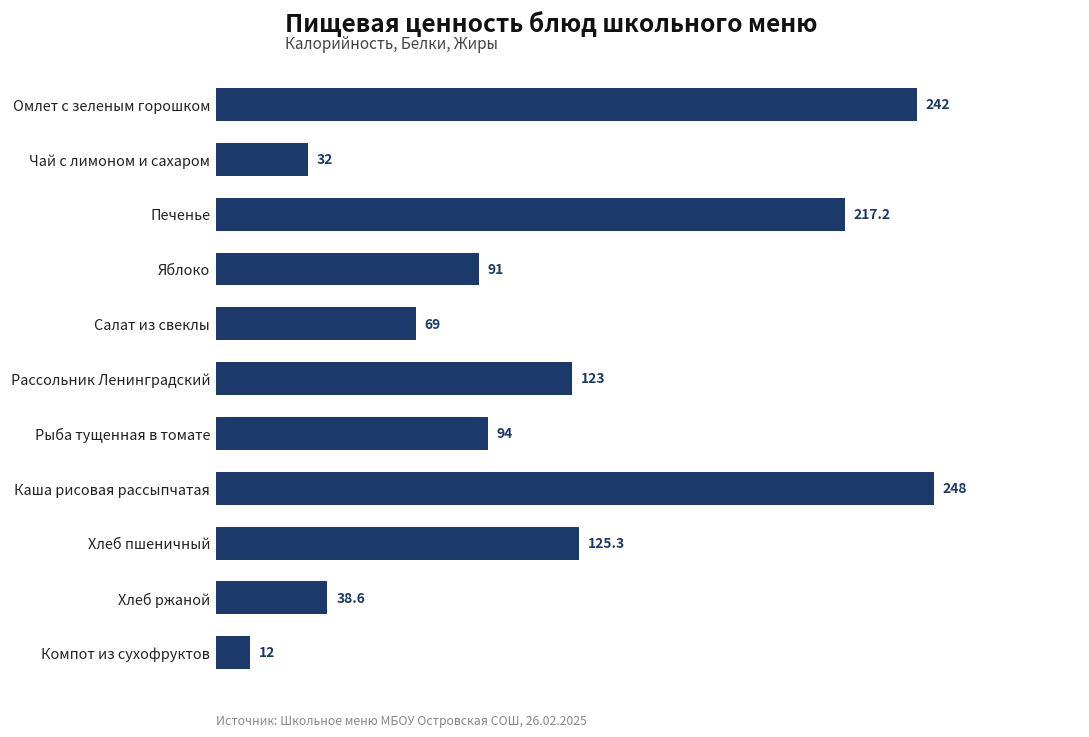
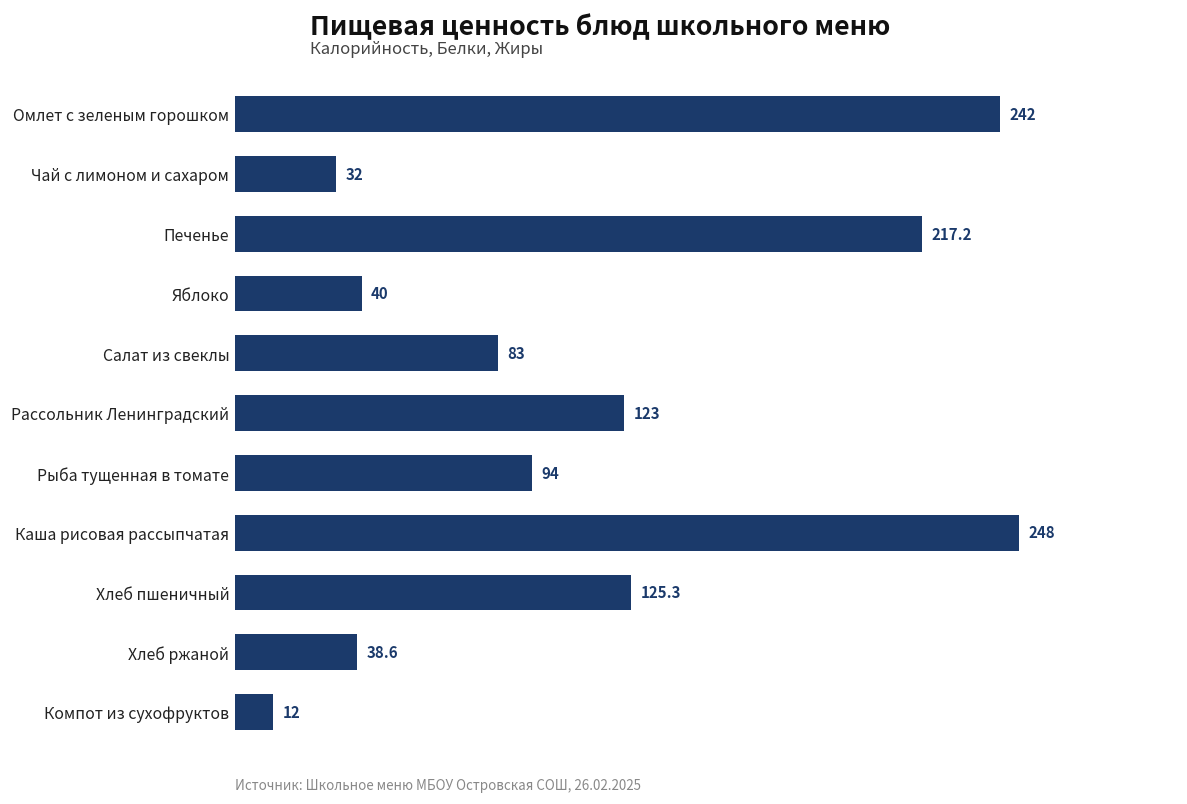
Яблоко: 91 -> 40
Салат из свеклы: 69 -> 83
